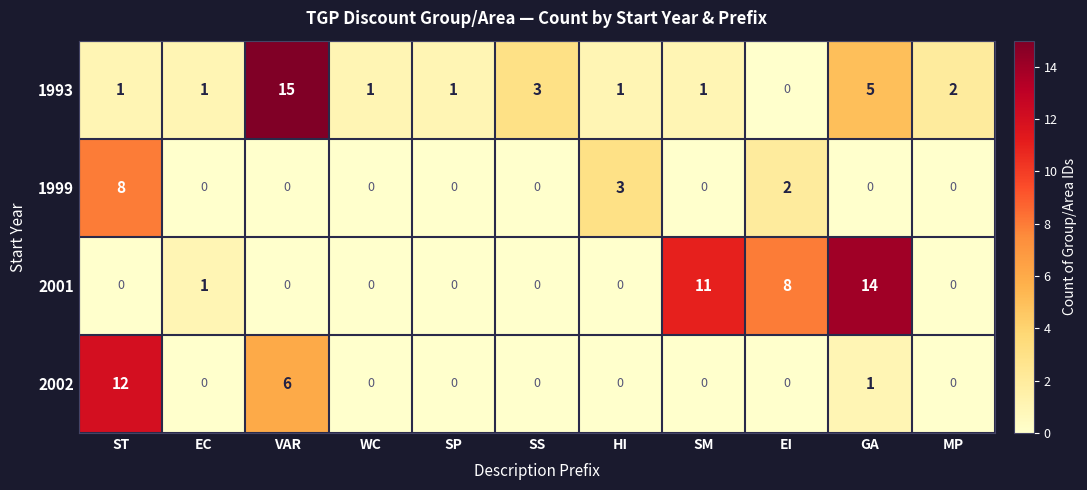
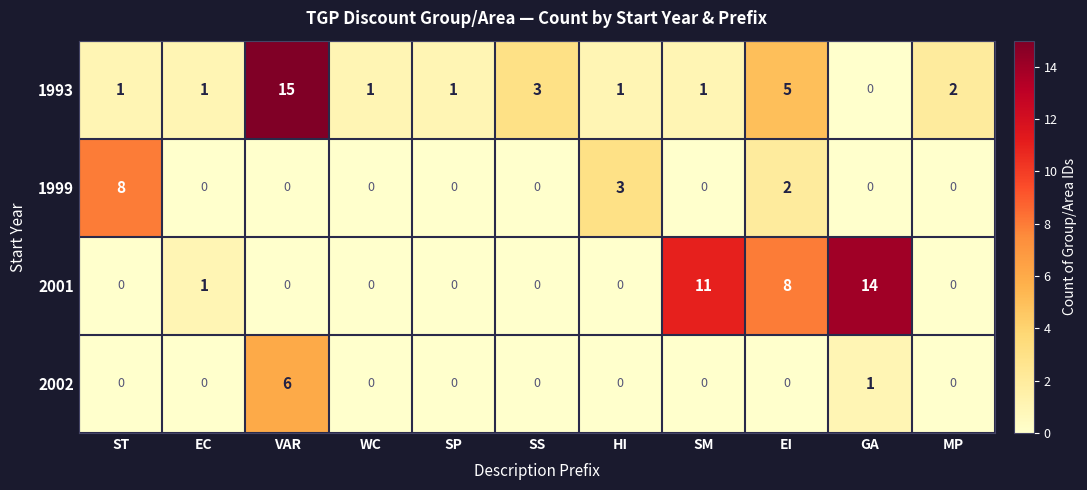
1993, EI: 0 -> 5
1993, GA: 5 -> 0
2002, ST: 12 -> 0
